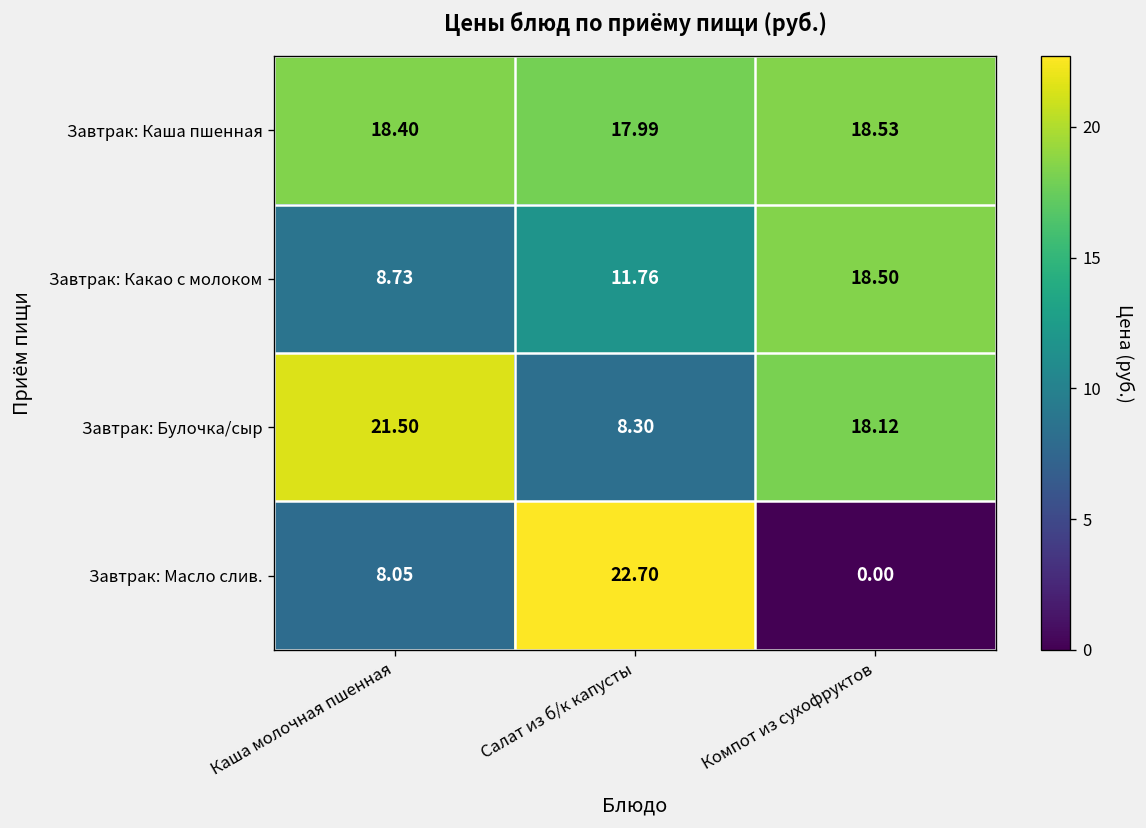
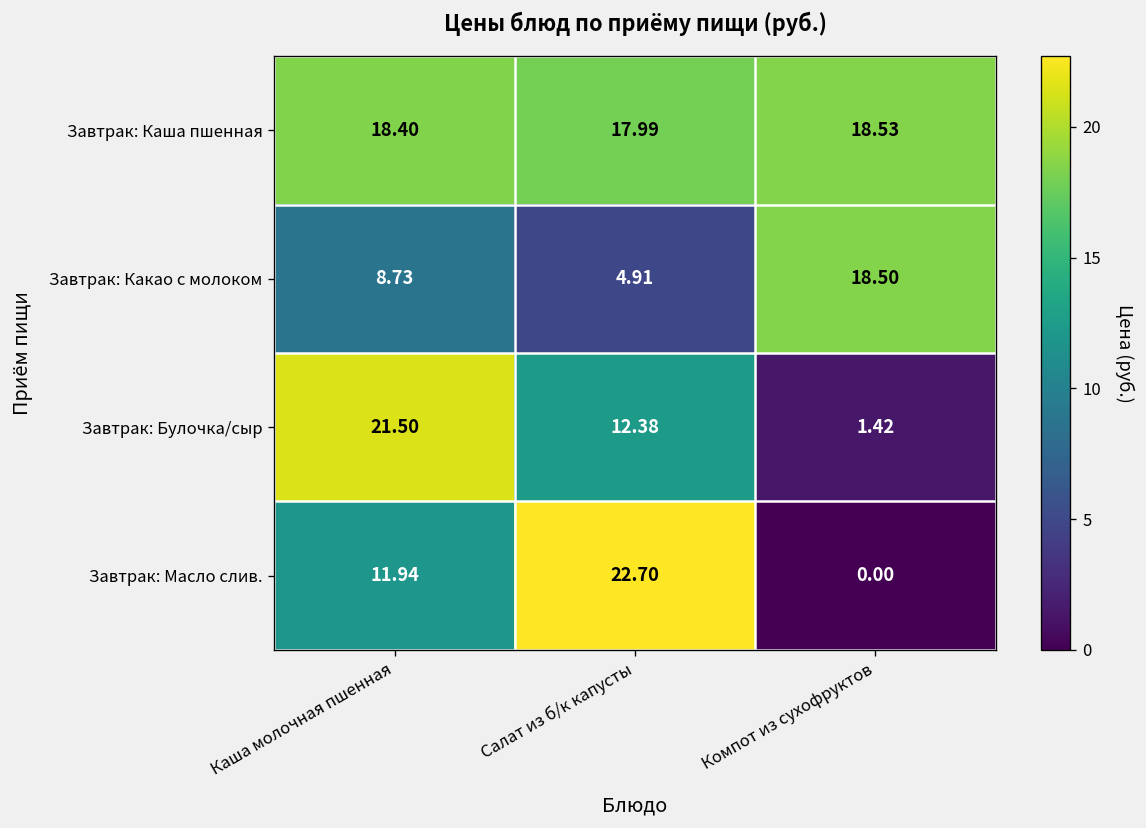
Завтрак: Какао с молоком, Салат из б/к капусты: 11.76 -> 4.91
Завтрак: Булочка/сыр, Салат из б/к капусты: 8.30 -> 12.38
Завтрак: Булочка/сыр, Компот из сухофруктов: 18.12 -> 1.42
Завтрак: Масло слив., Каша молочная пшенная: 8.05 -> 11.94
